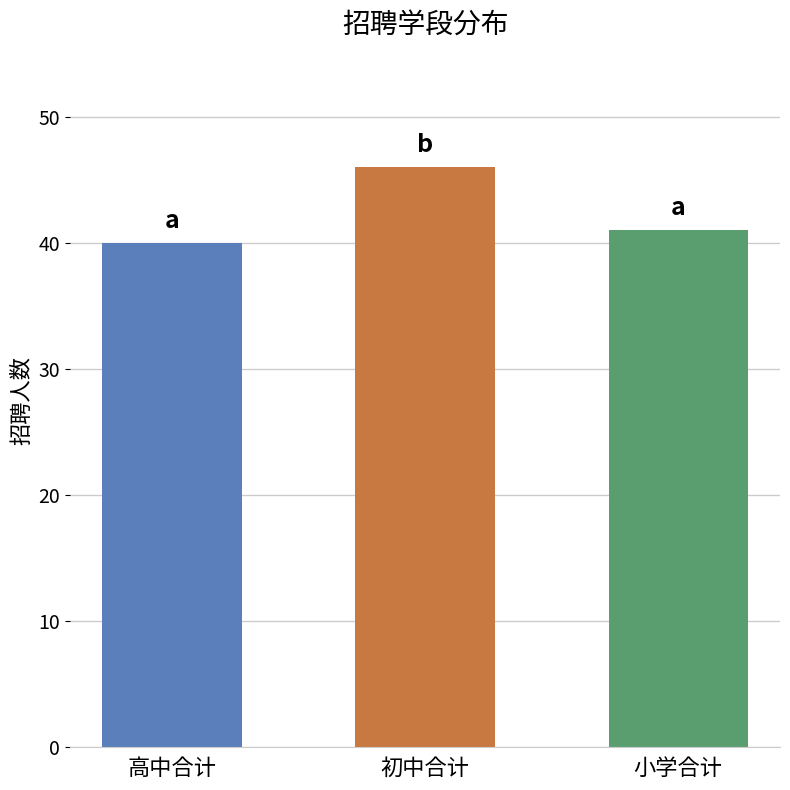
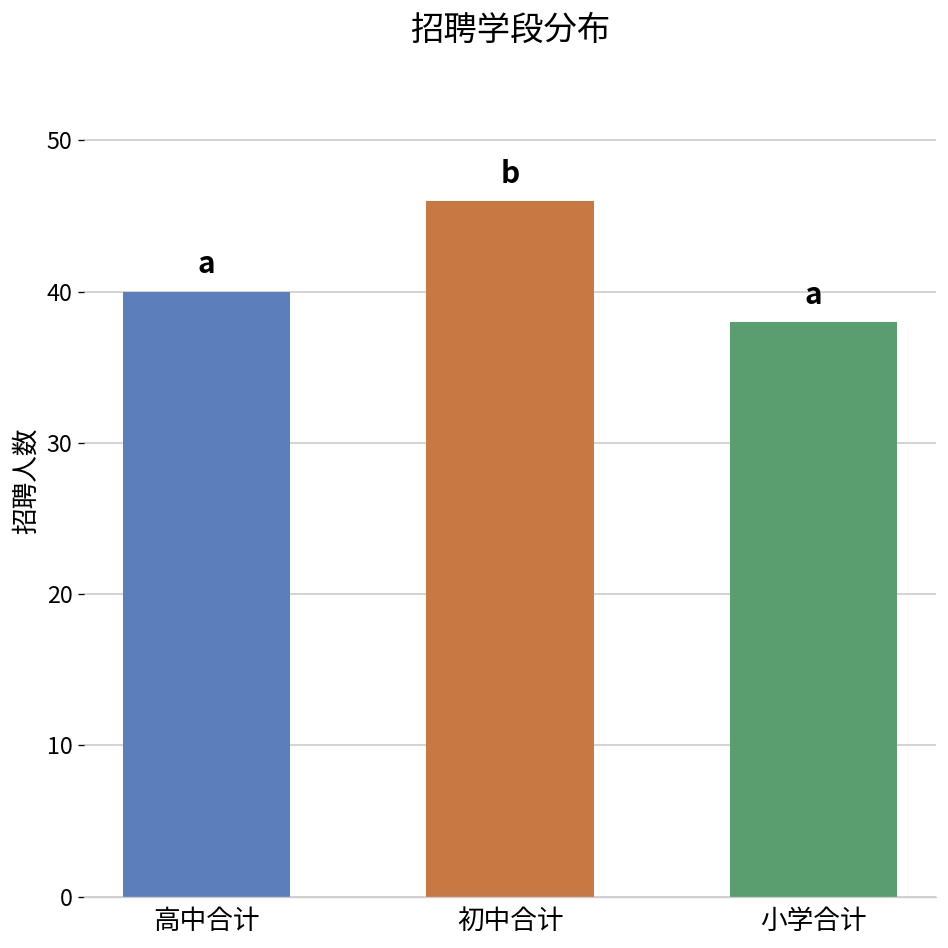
小学合计: 41 -> 38
